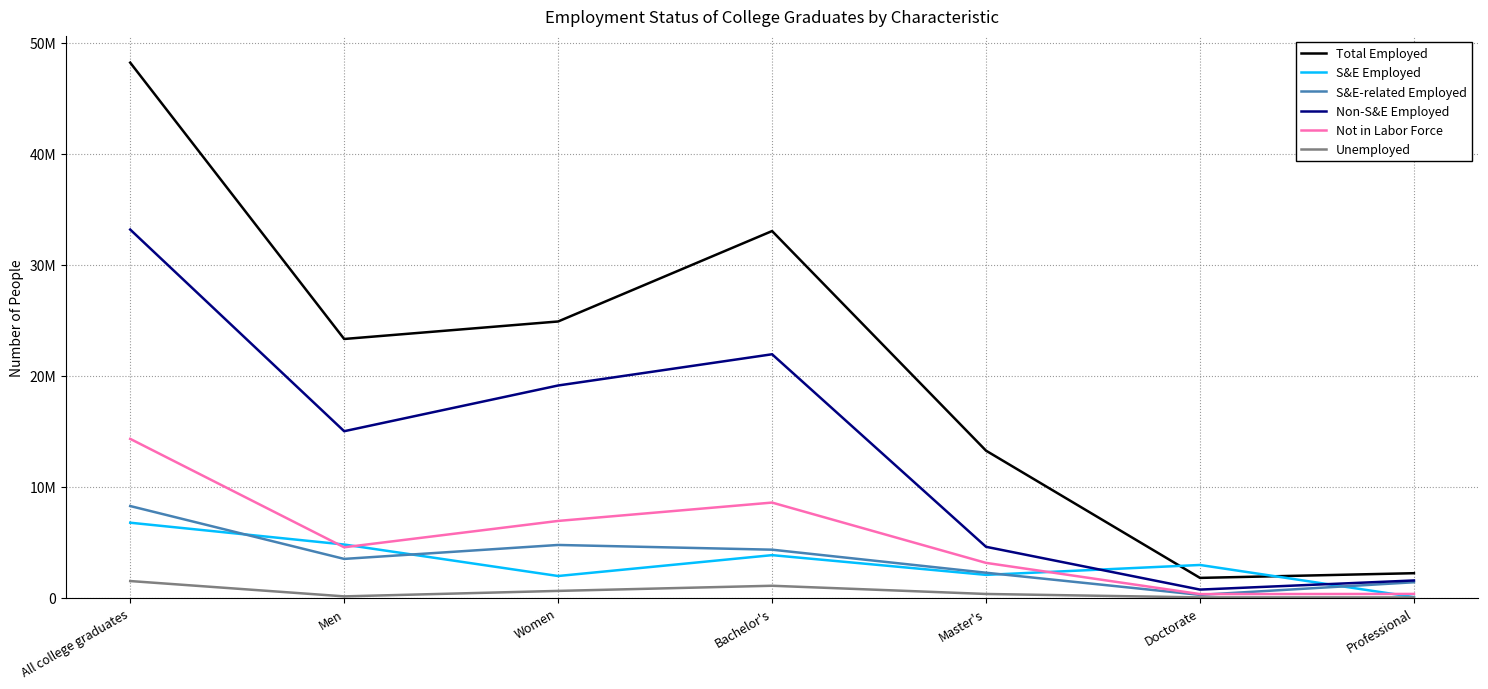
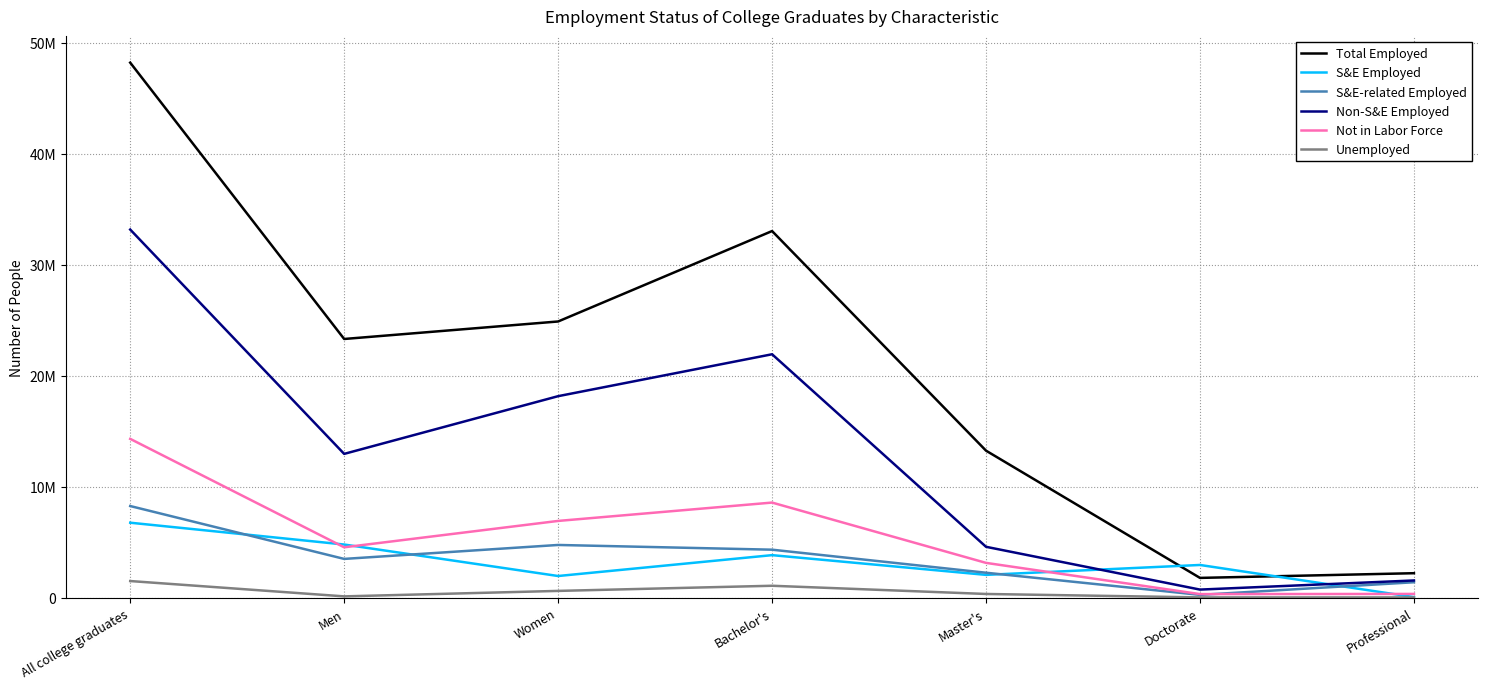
Non-S&E Employed, Men: 15000000 -> 13000000
Non-S&E Employed, Women: 19100000 -> 18200000
